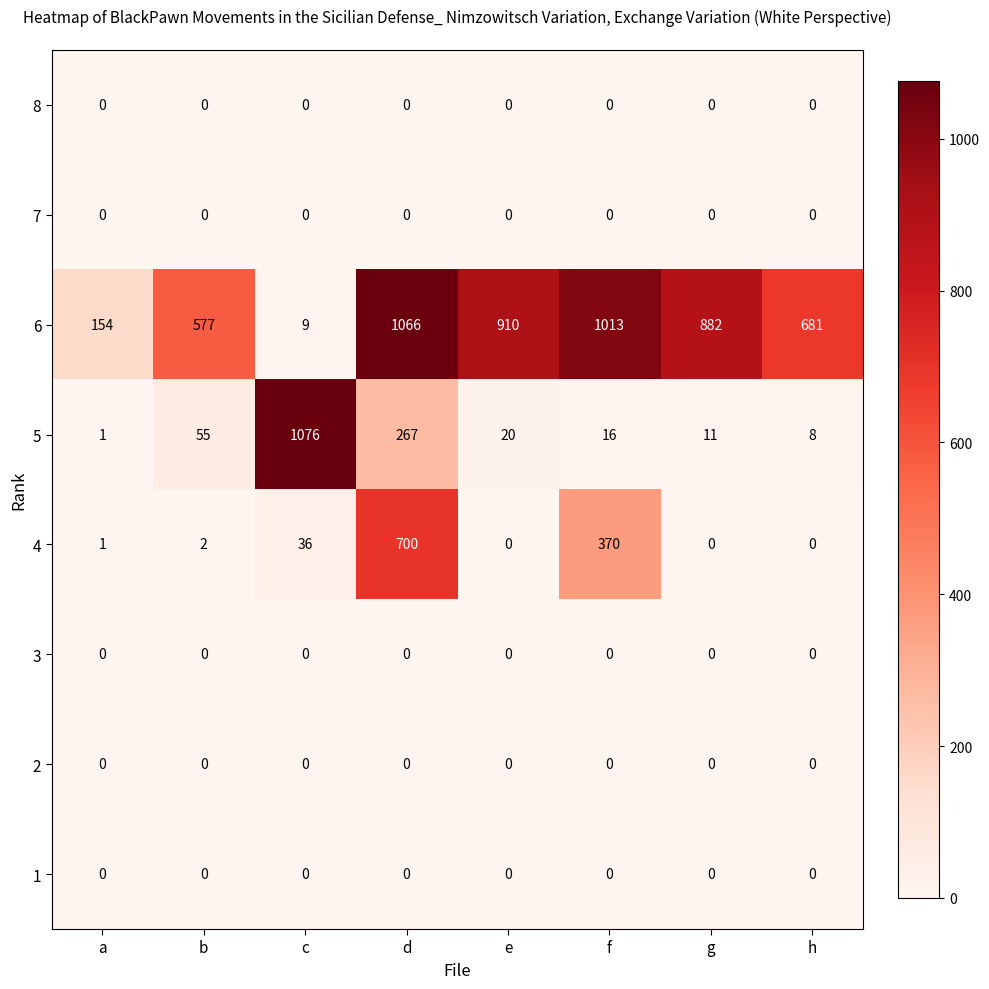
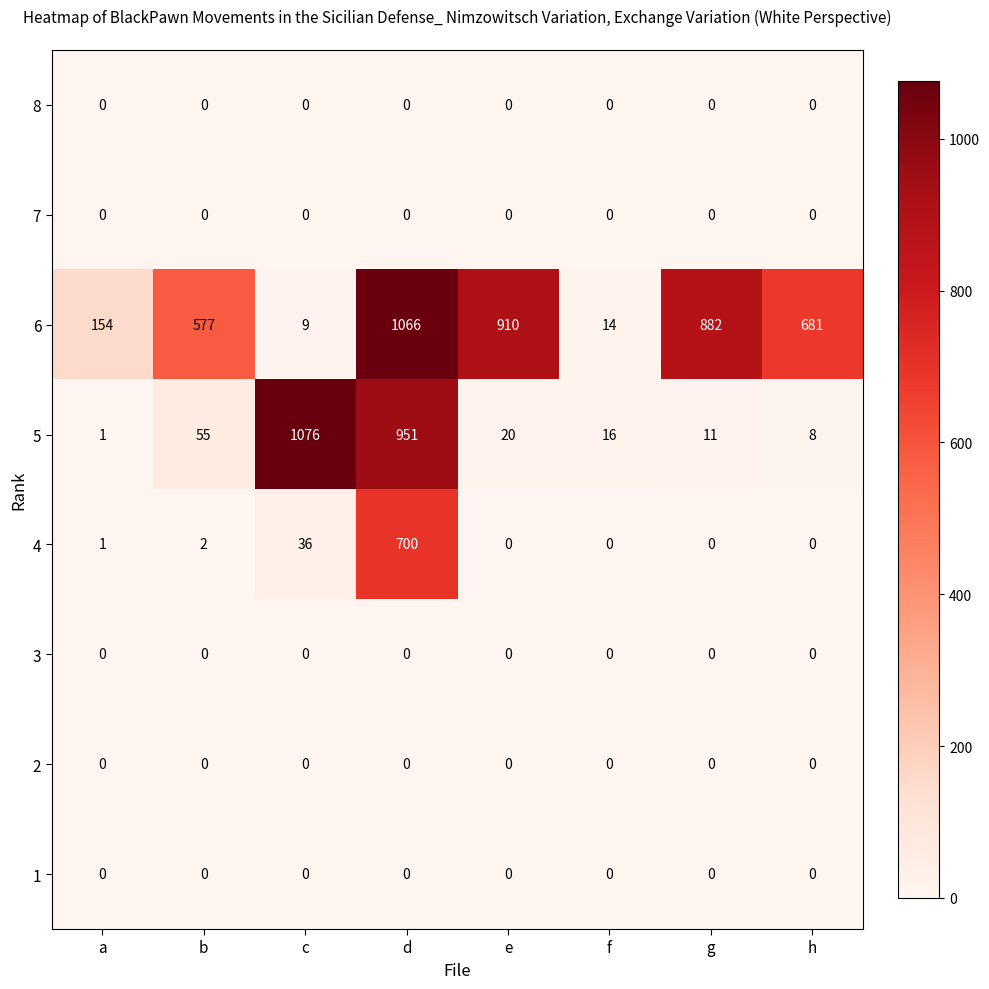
6, f: 1013 -> 14
5, d: 267 -> 951
4, f: 370 -> 0
